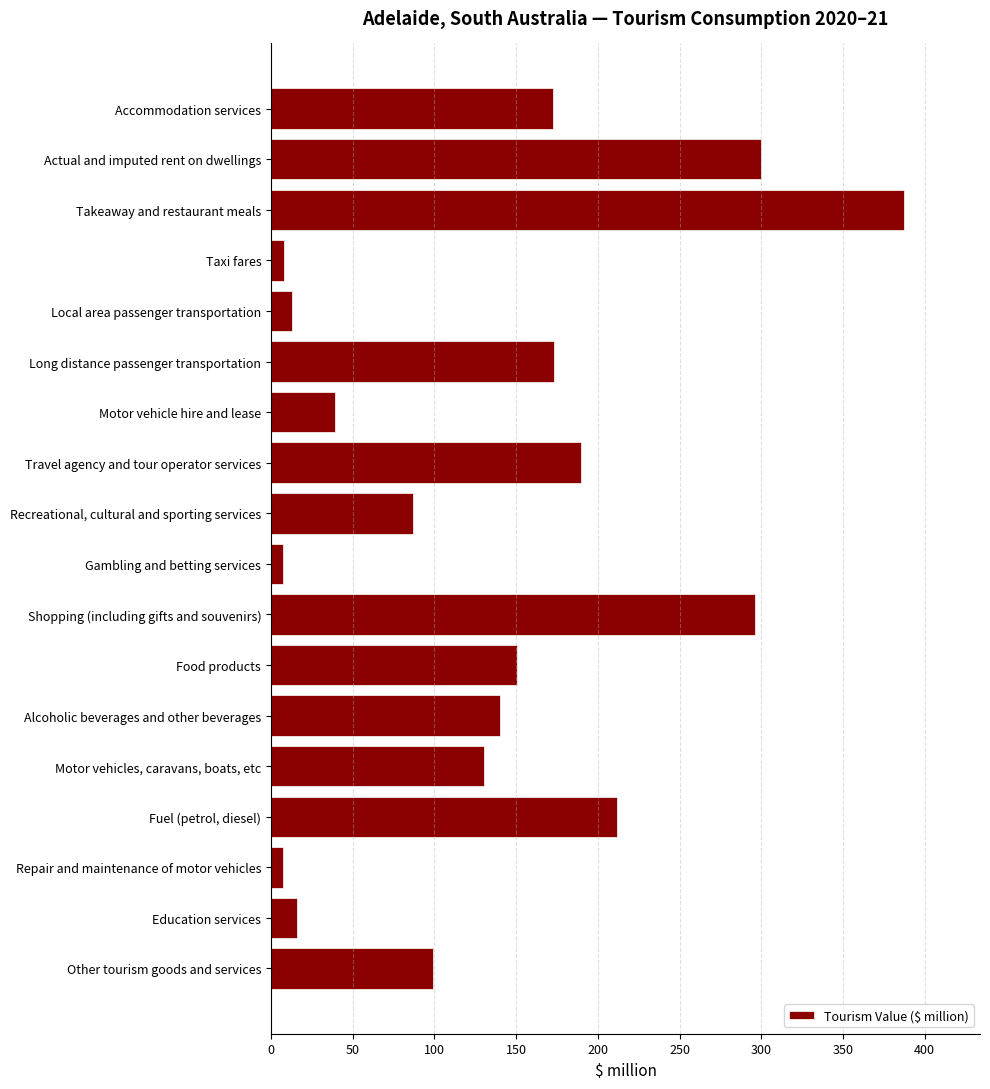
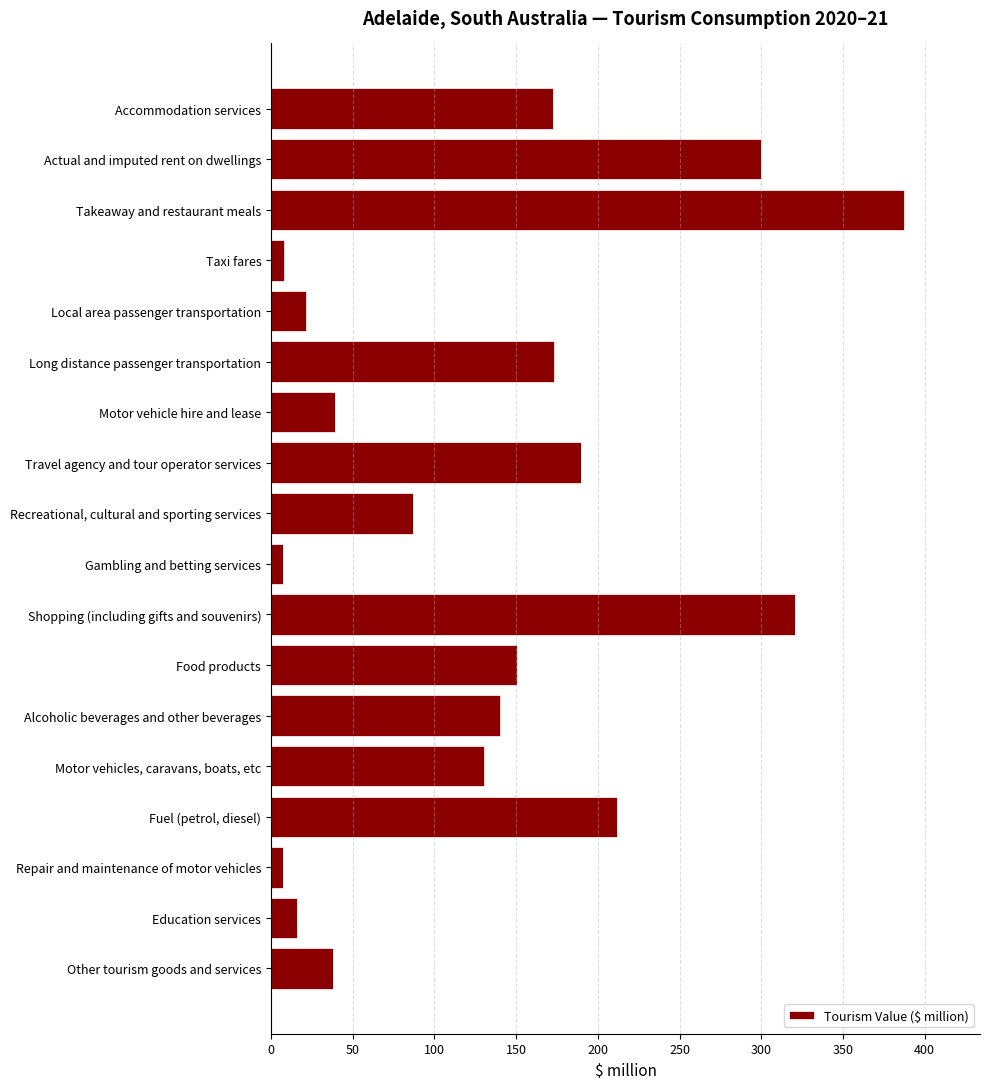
Local area passenger transportation: 13 -> 22
Shopping (including gifts and souvenirs): 296 -> 321
Other tourism goods and services: 99 -> 38
